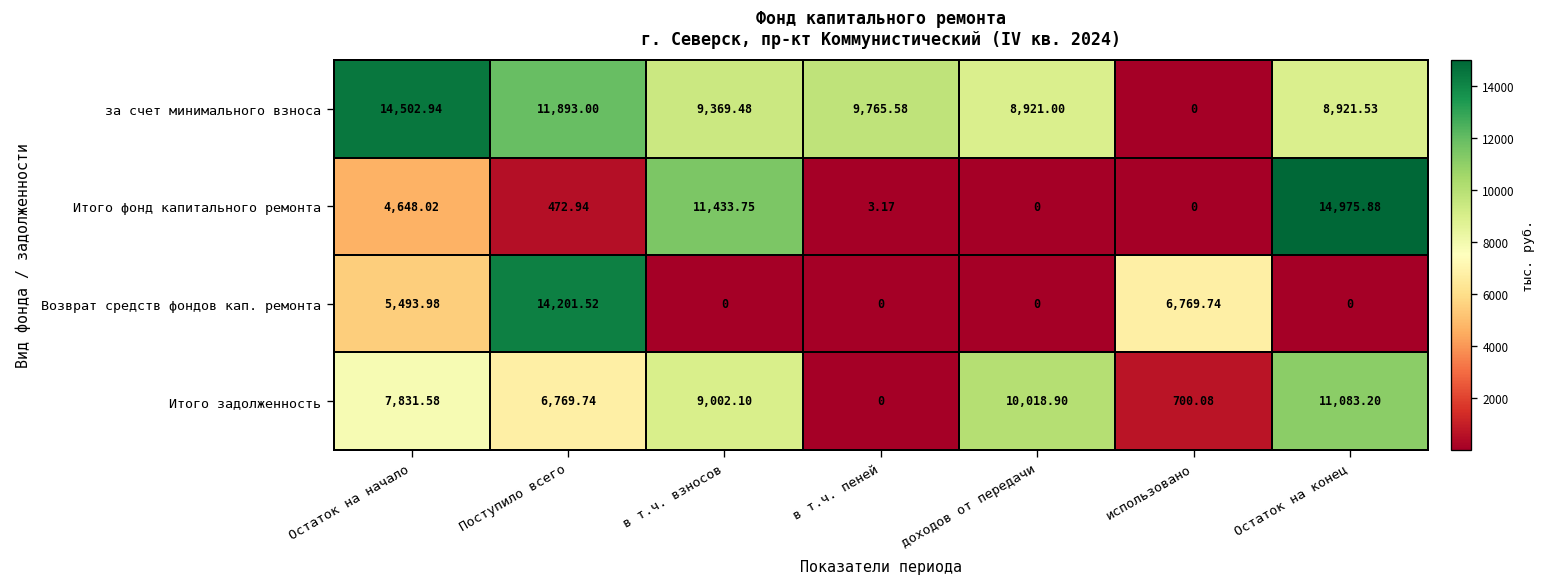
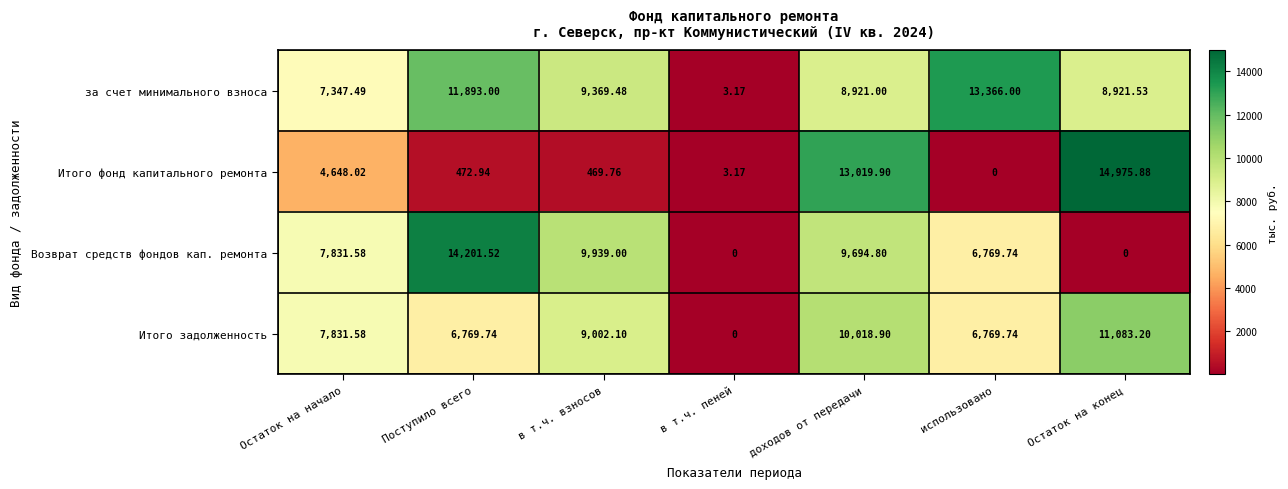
за счет минимального взноса, Остаток на начало: 14,502.94 -> 7,347.49
за счет минимального взноса, в т.ч. пеней: 9,765.58 -> 3.17
за счет минимального взноса, использовано: 0 -> 13,366.00
Итого фонд капитального ремонта, в т.ч. взносов: 11,433.75 -> 469.76
Итого фонд капитального ремонта, доходов от передачи: 0 -> 13,019.90
Возврат средств фондов кап. ремонта, Остаток на начало: 5,493.98 -> 7,831.58
Возврат средств фондов кап. ремонта, в т.ч. взносов: 0 -> 9,939.00
Возврат средств фондов кап. ремонта, доходов от передачи: 0 -> 9,694.80
Итого задолженность, использовано: 700.08 -> 6,769.74
